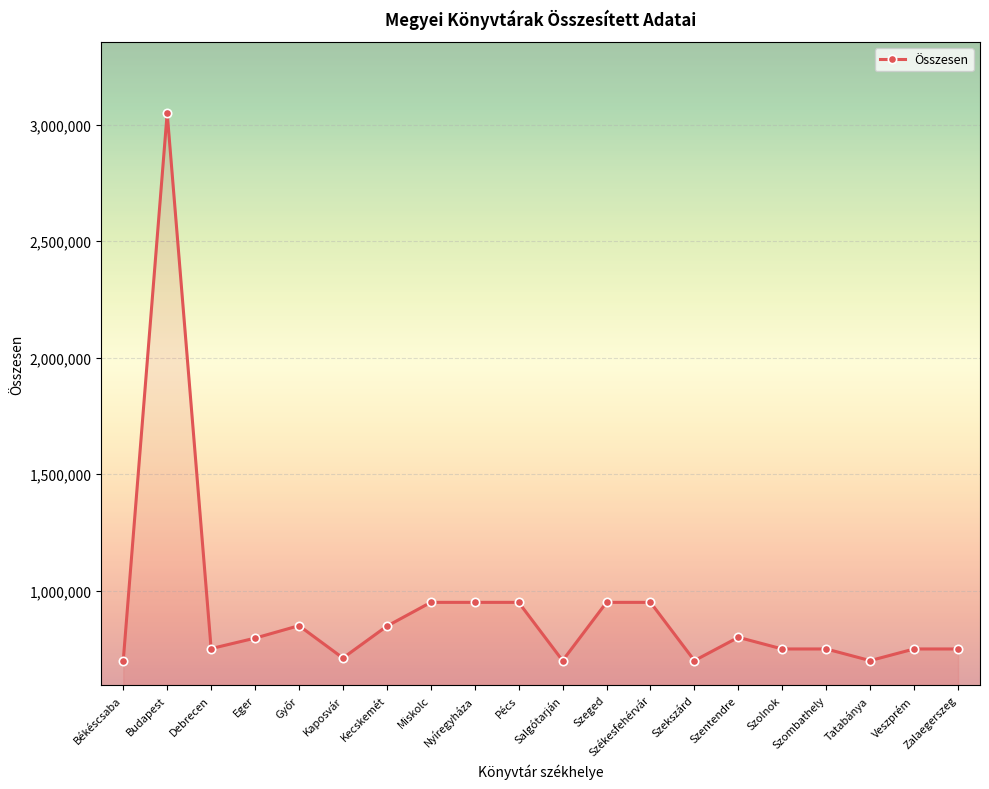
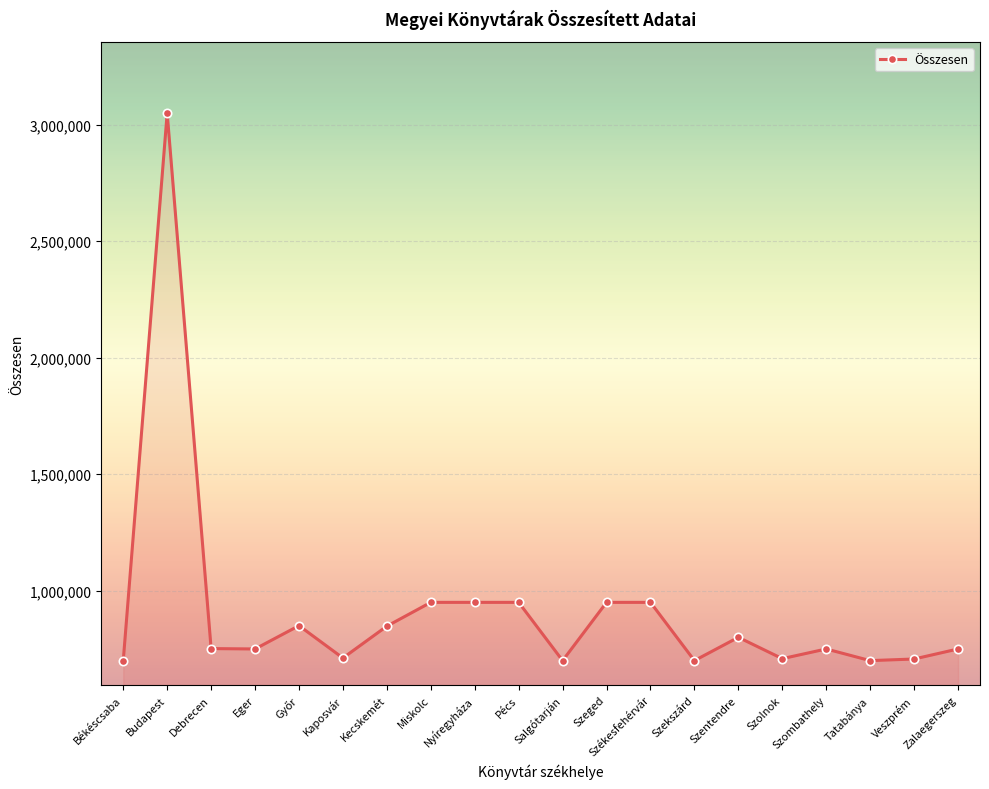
Eger: 800,000 -> 750,000
Szolnok: 750,000 -> 710,000
Veszprém: 750,000 -> 710,000
